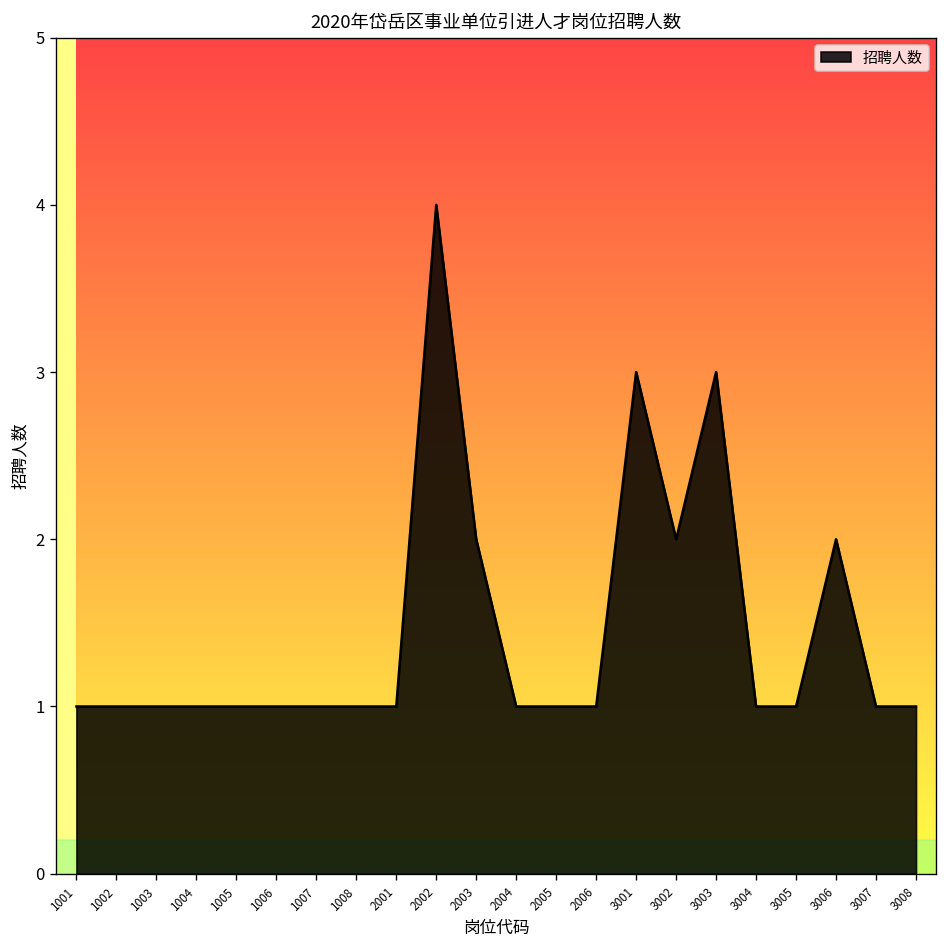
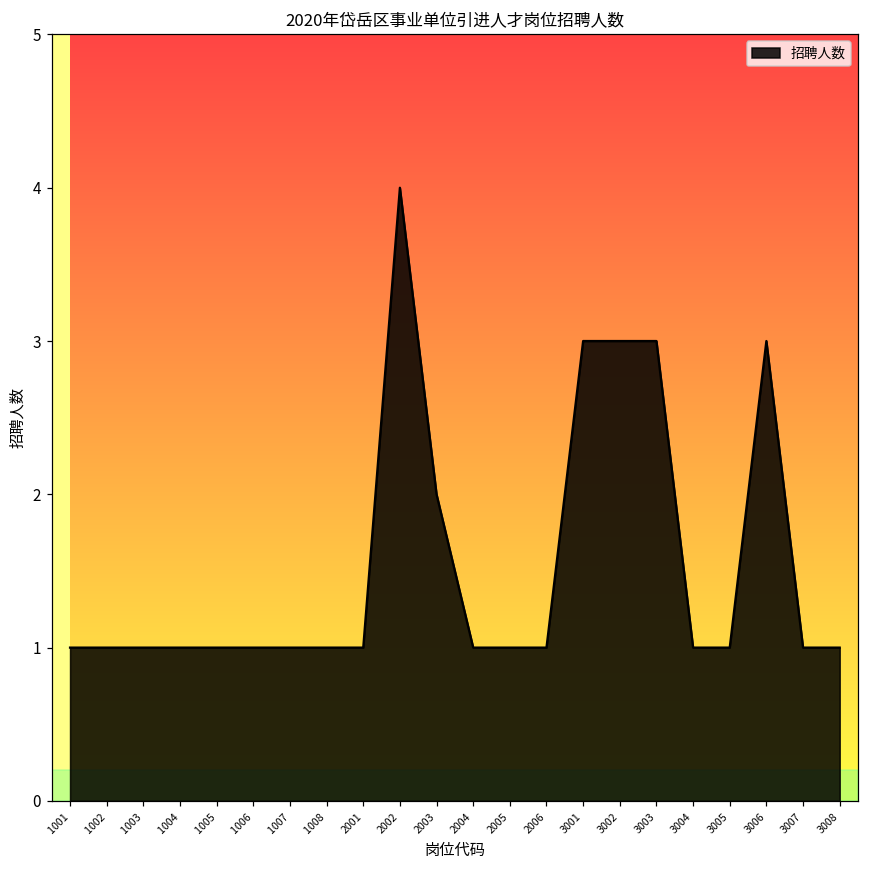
3002: 2 -> 3
3006: 2 -> 3
